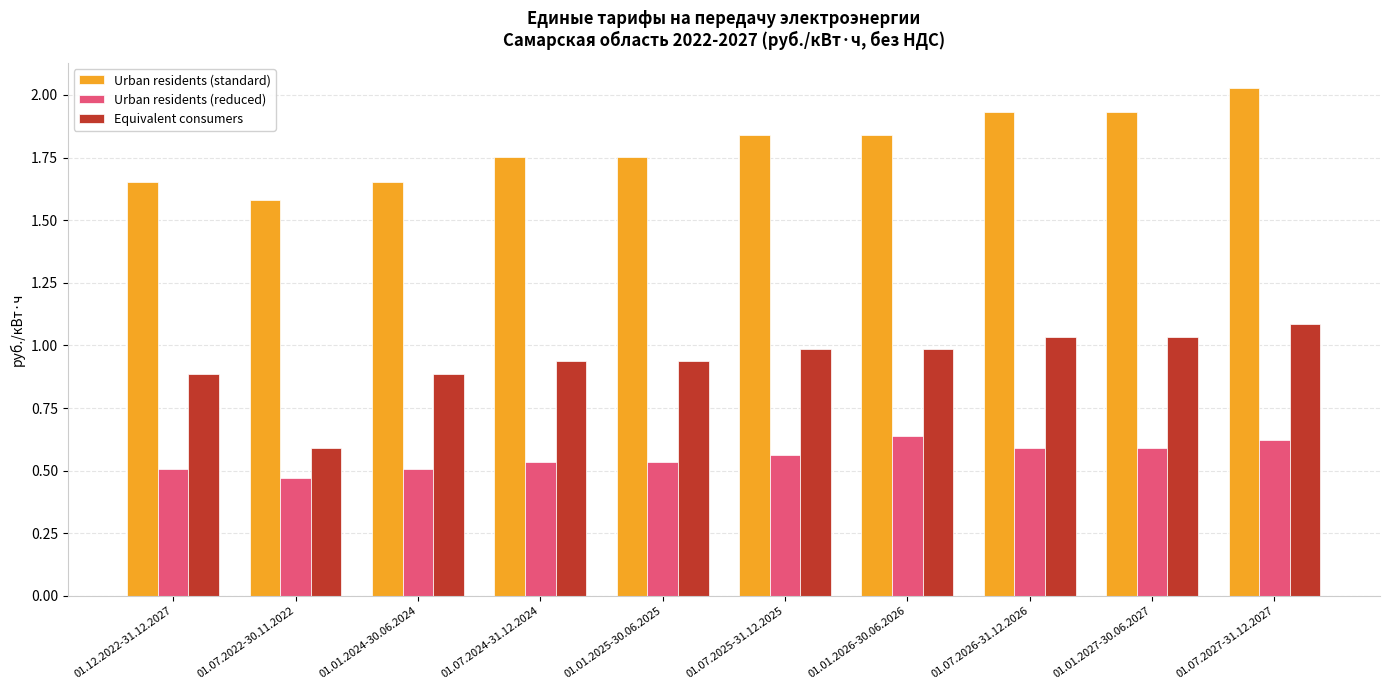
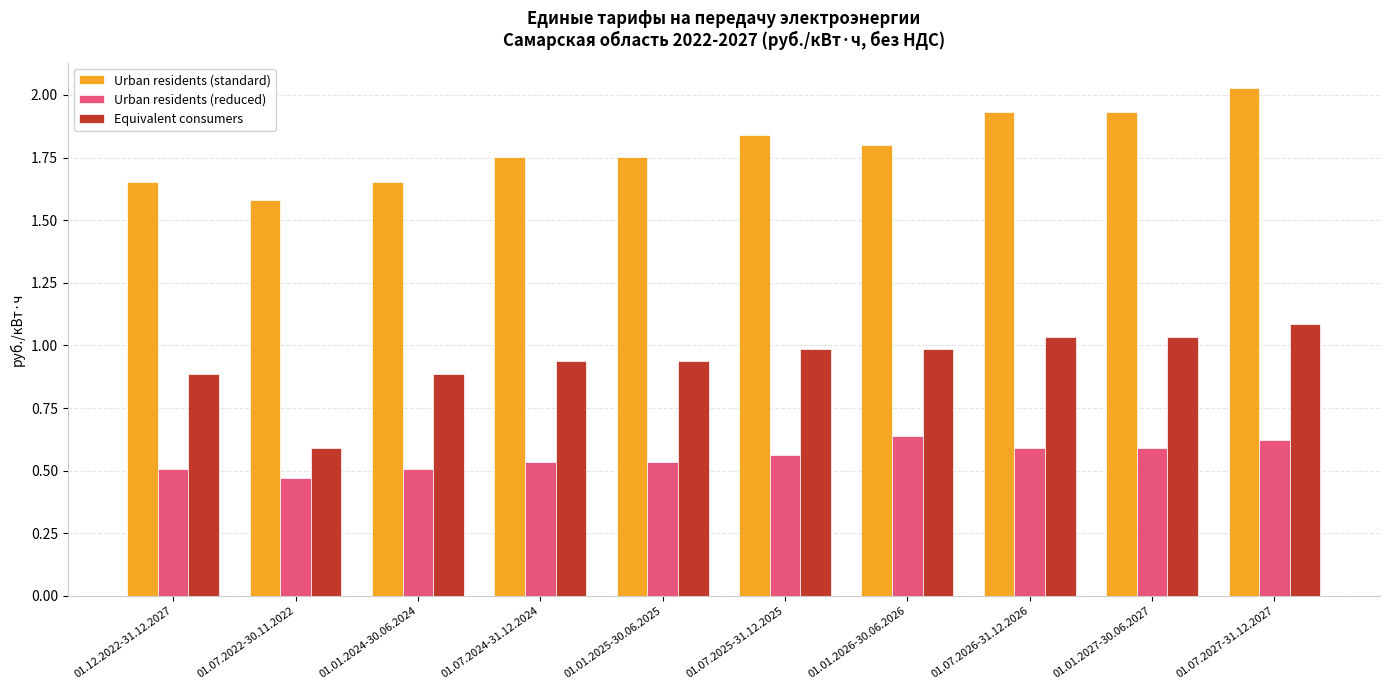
Urban residents (standard), 01.01.2026-30.06.2026: 1.84 -> 1.80
